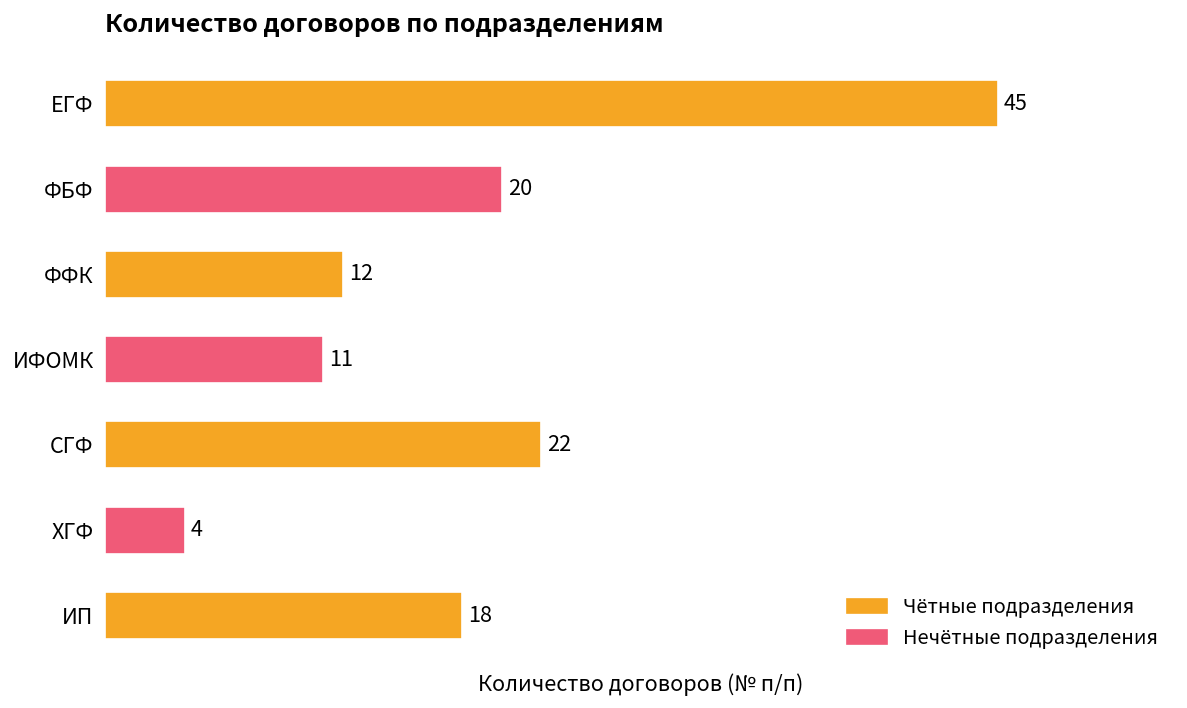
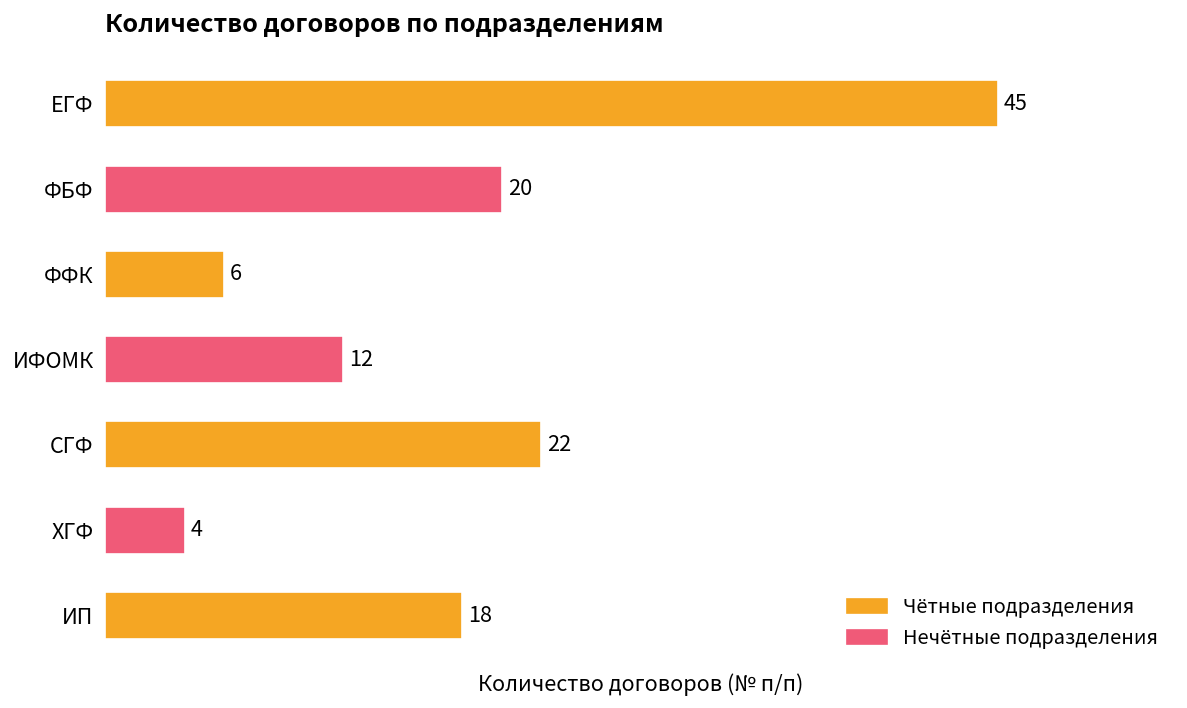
ФФК: 12 -> 6
ИФОМК: 11 -> 12
